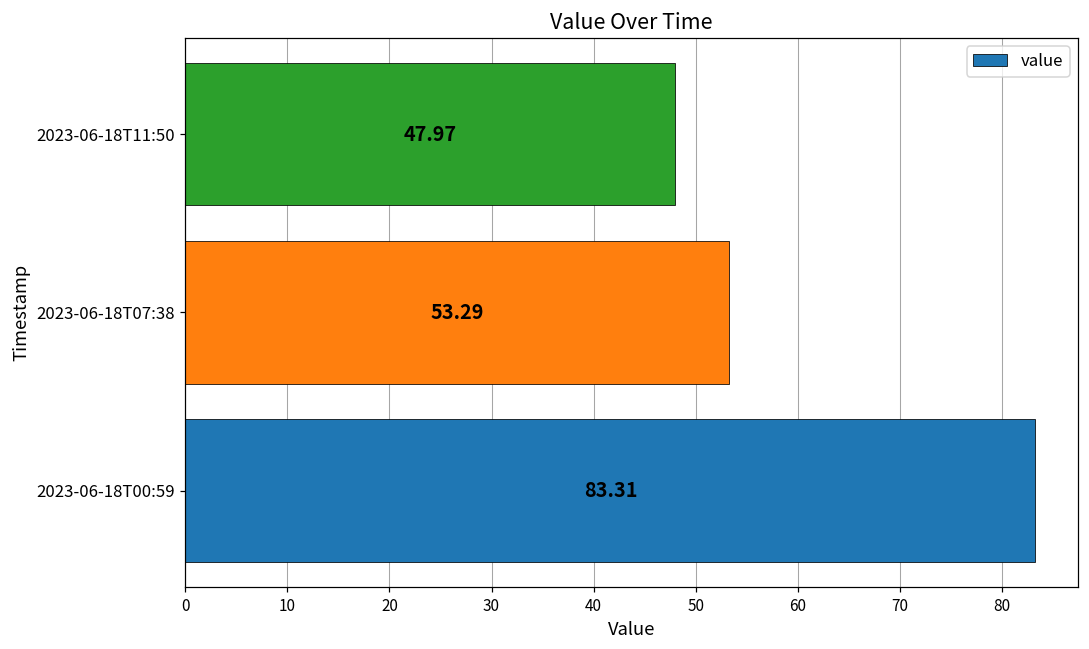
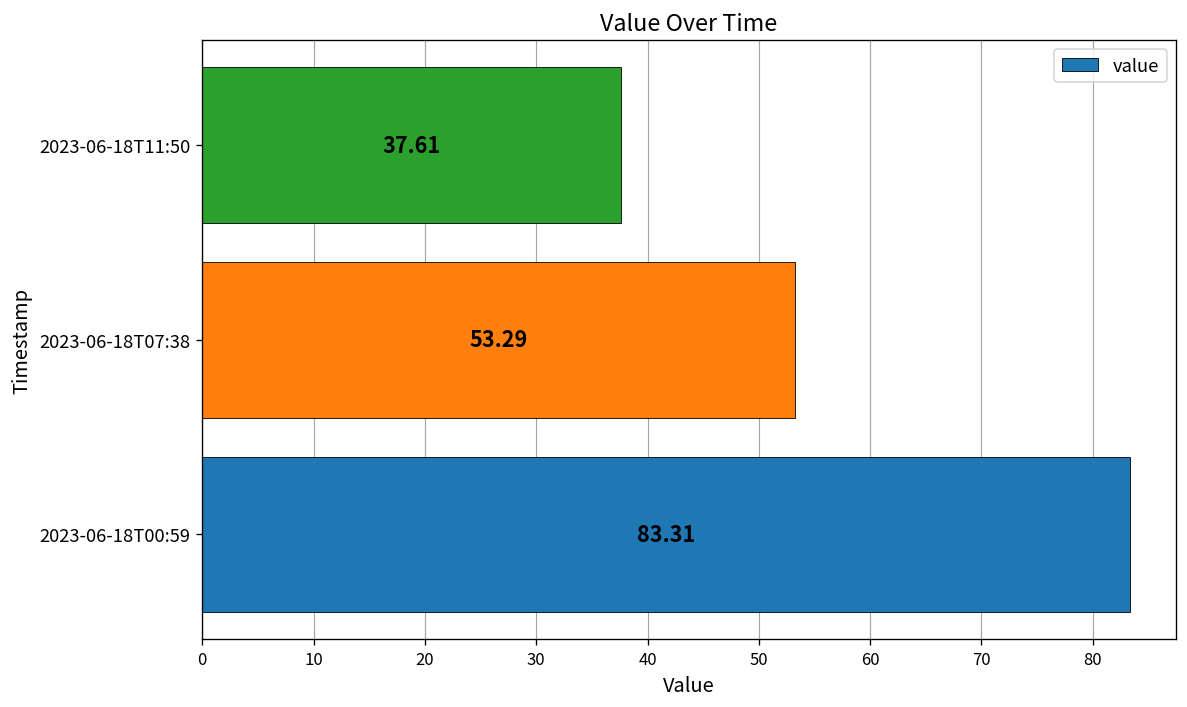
2023-06-18T11:50: 47.97 -> 37.61
